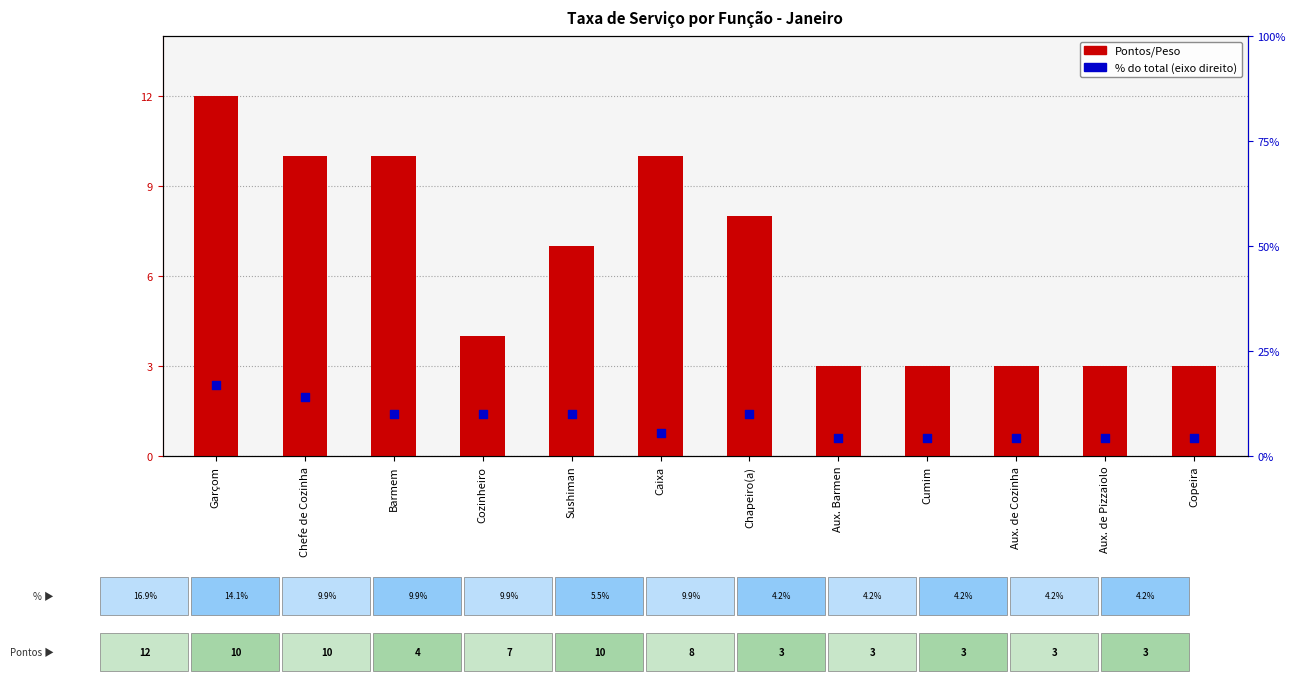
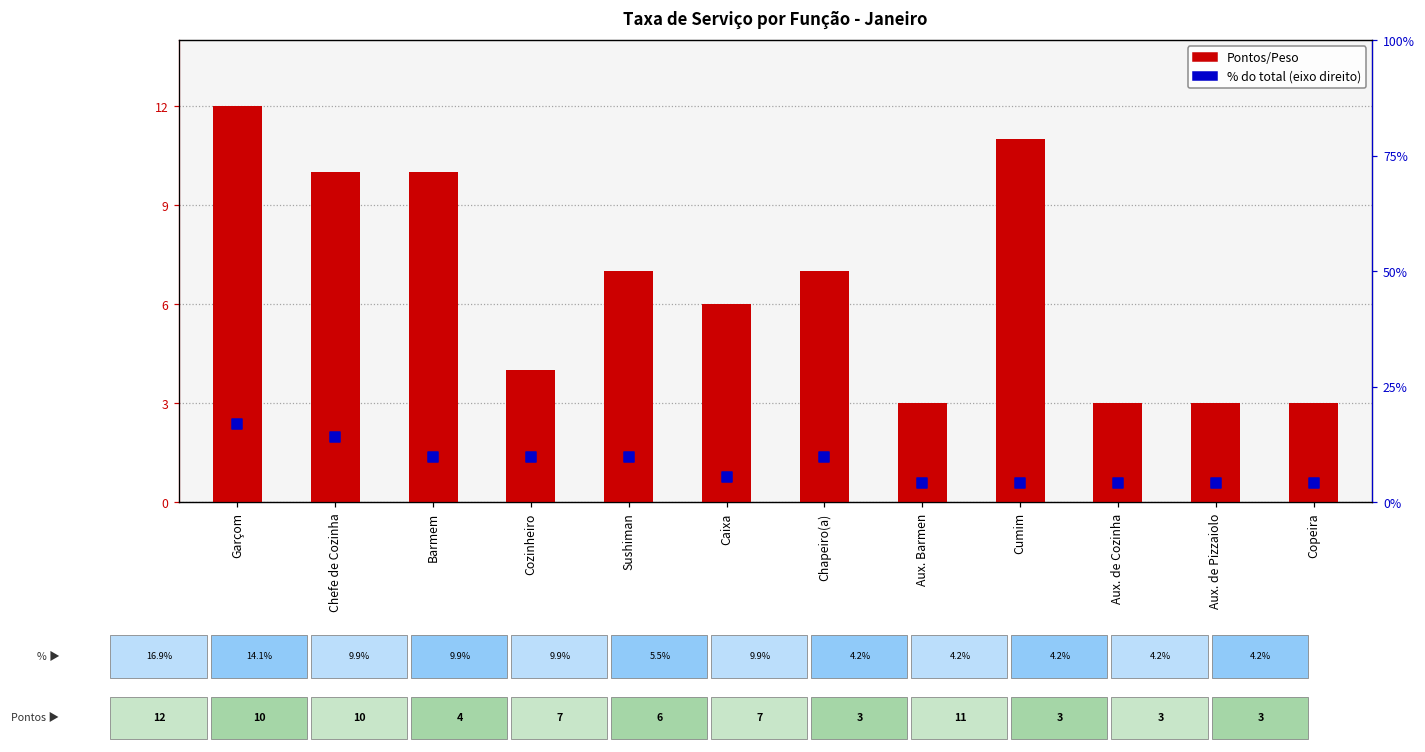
Pontos/Peso, Caixa: 10 -> 6
Pontos/Peso, Chapeiro(a): 8 -> 7
Pontos/Peso, Cumim: 3 -> 11
